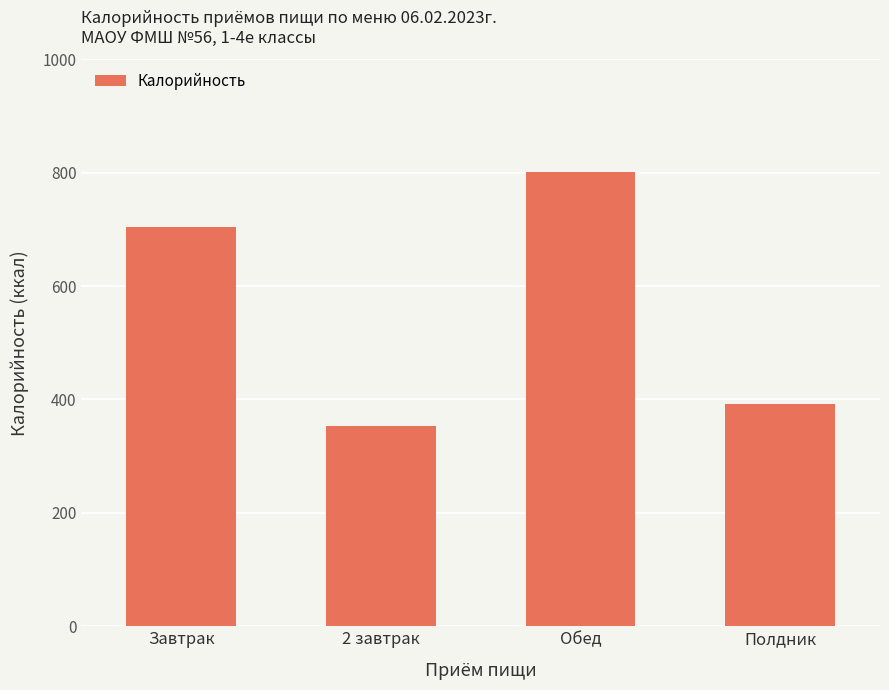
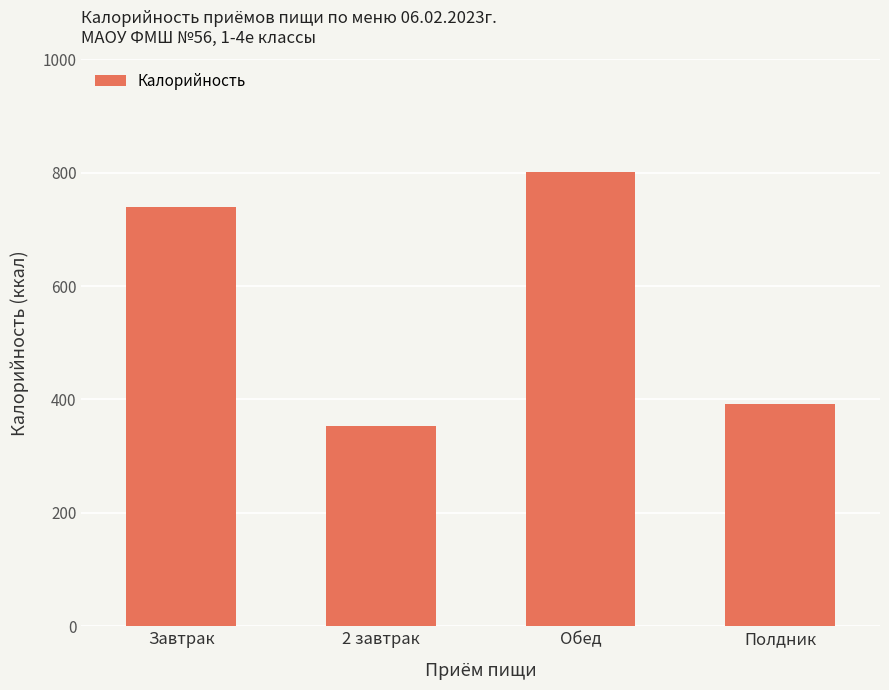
Завтрак: 700 -> 740
